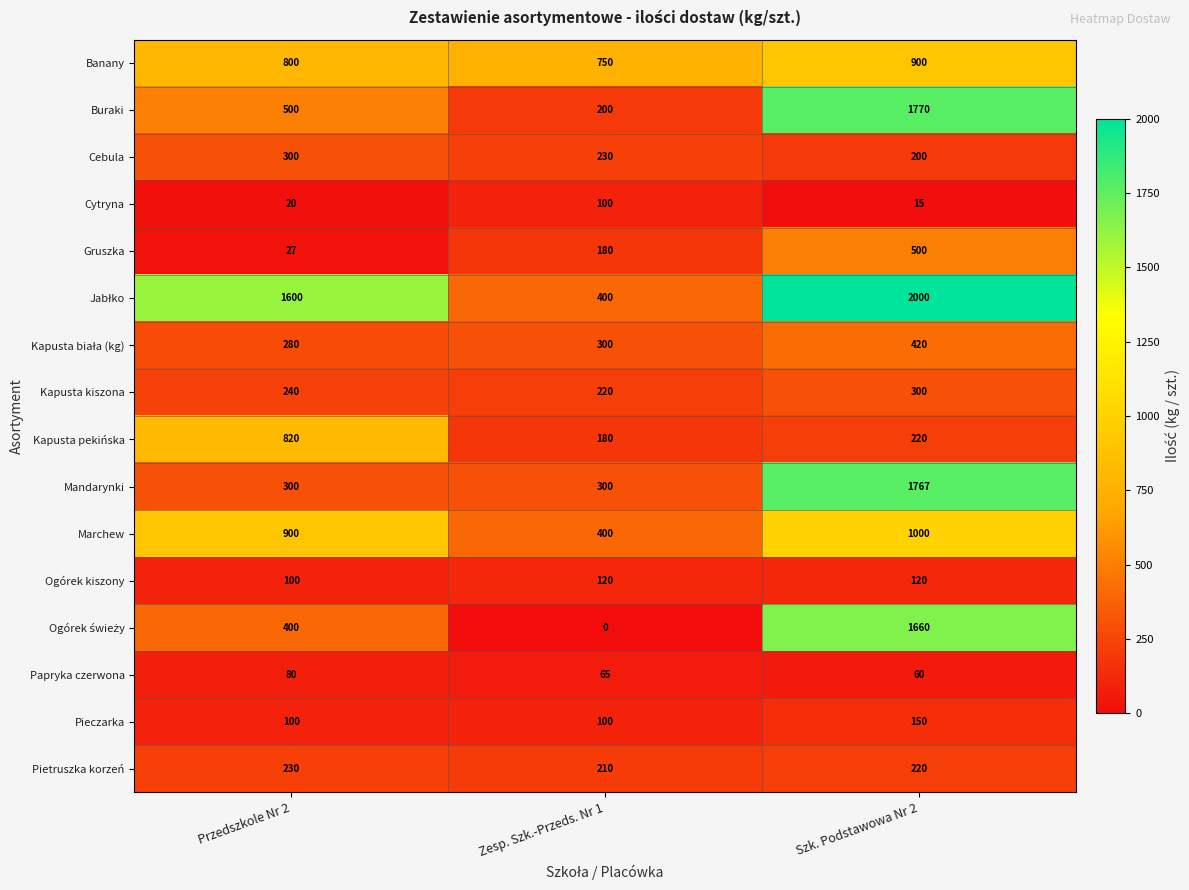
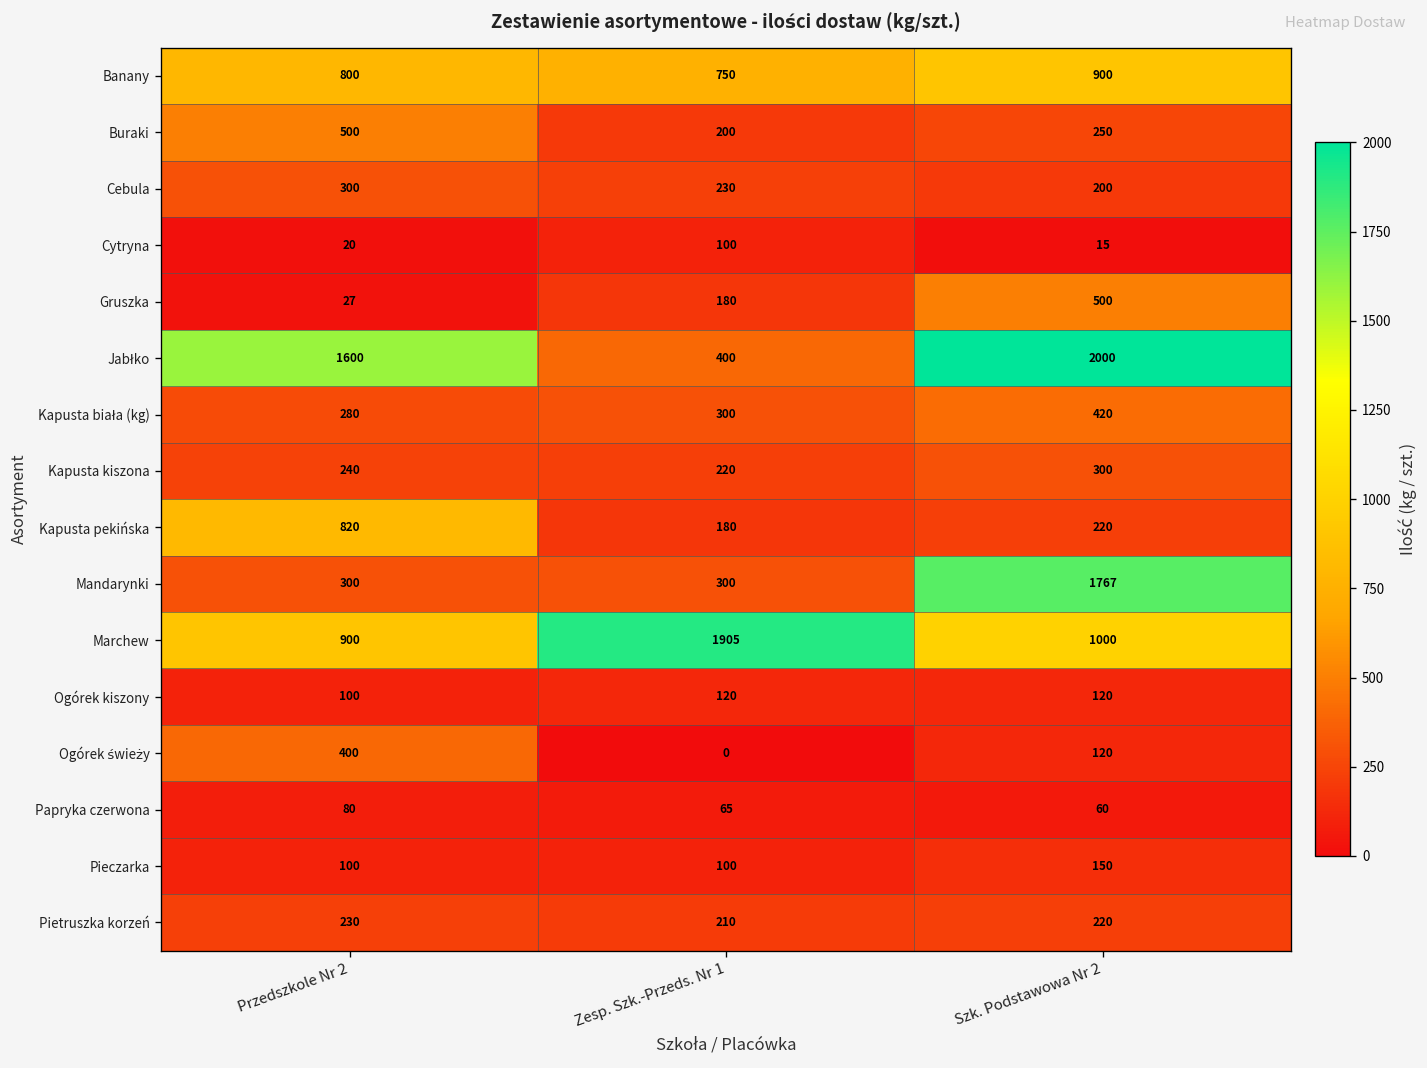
Buraki, Szk. Podstawowa Nr 2: 1770 -> 250
Marchew, Zesp. Szk.-Przeds. Nr 1: 400 -> 1905
Ogórek świeży, Szk. Podstawowa Nr 2: 1660 -> 120
